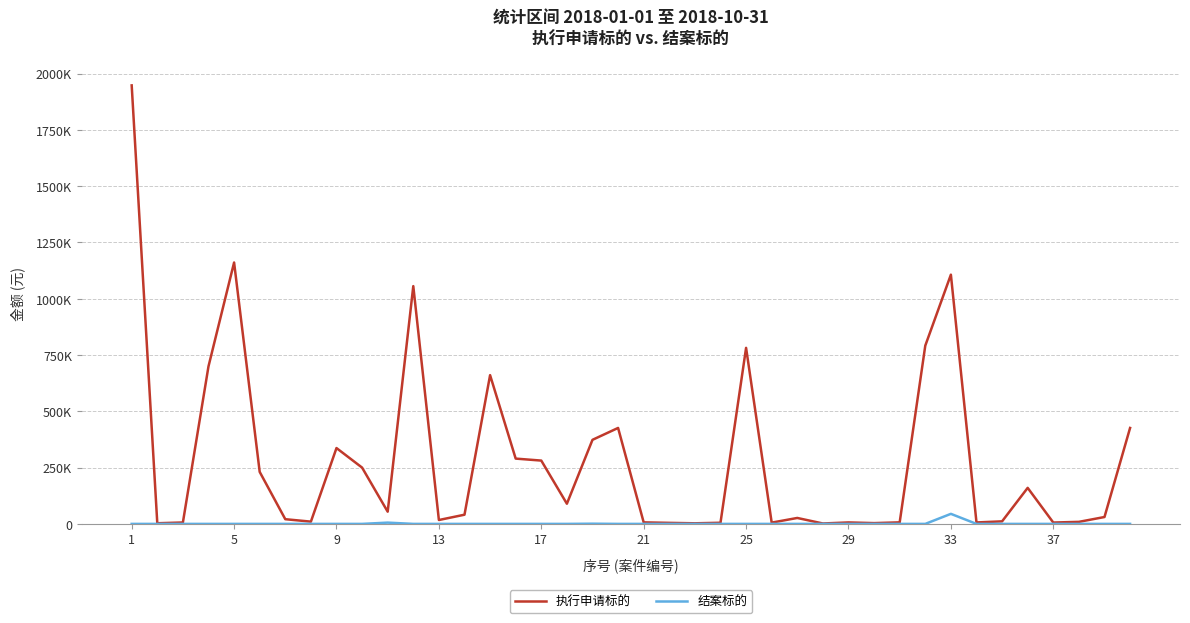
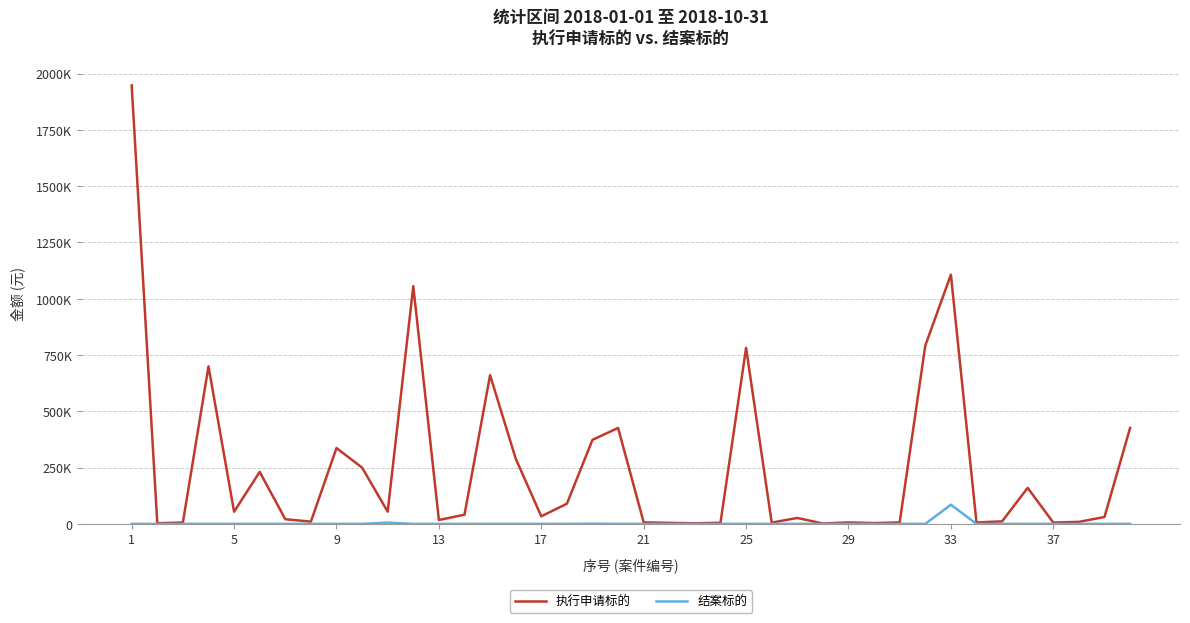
执行申请标的, 5: 1160000 -> 50000
执行申请标的, 17: 280000 -> 30000
结案标的, 33: 40000 -> 90000
